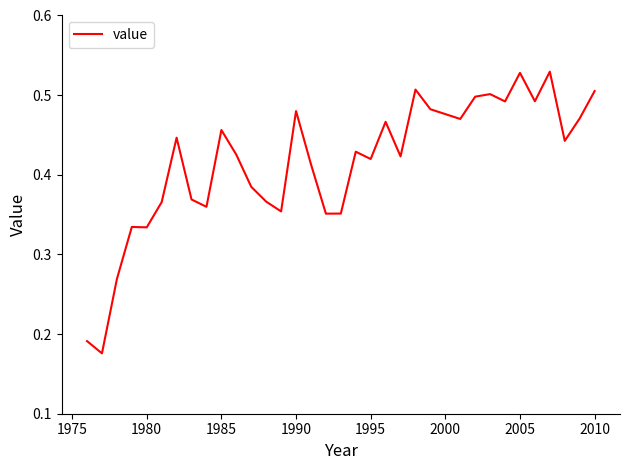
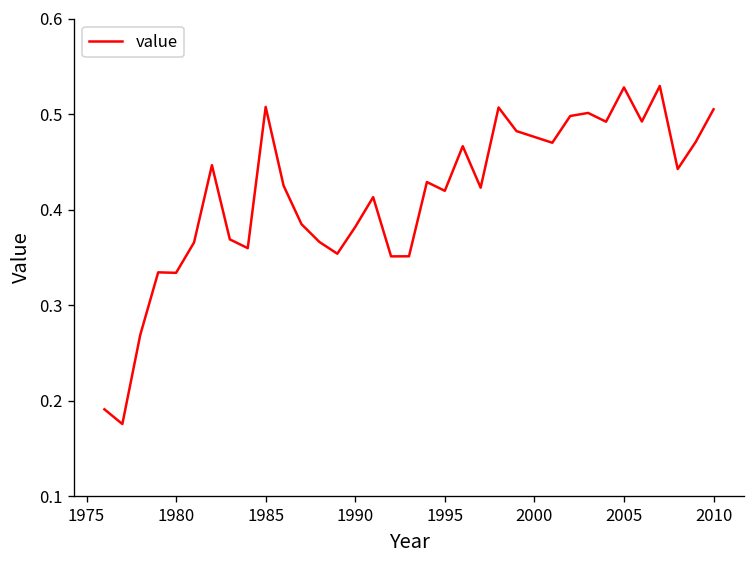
1985: 0.46 -> 0.51
1990: 0.48 -> 0.38
